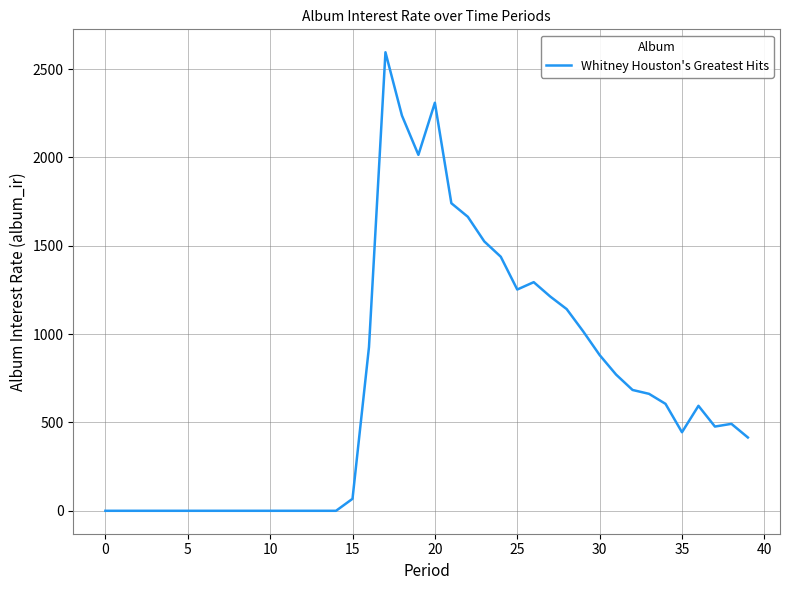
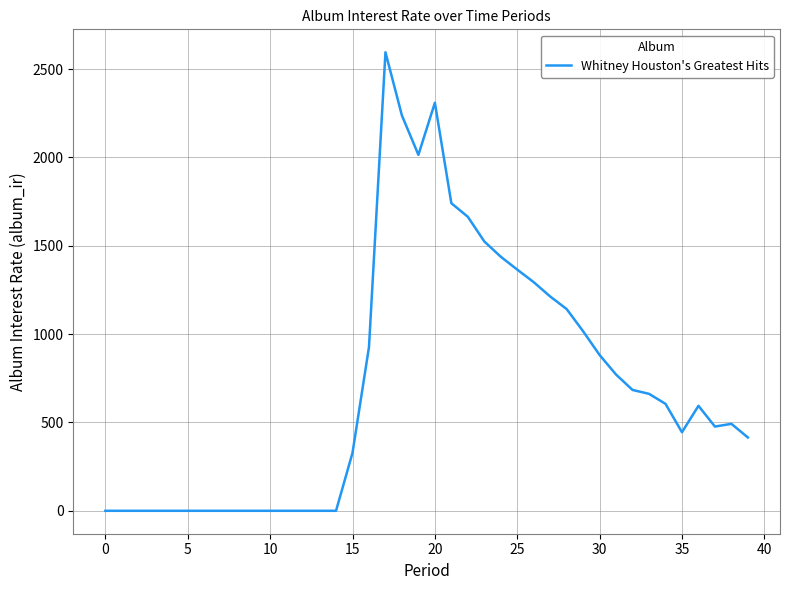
15: 70 -> 330
25: 1250 -> 1370
